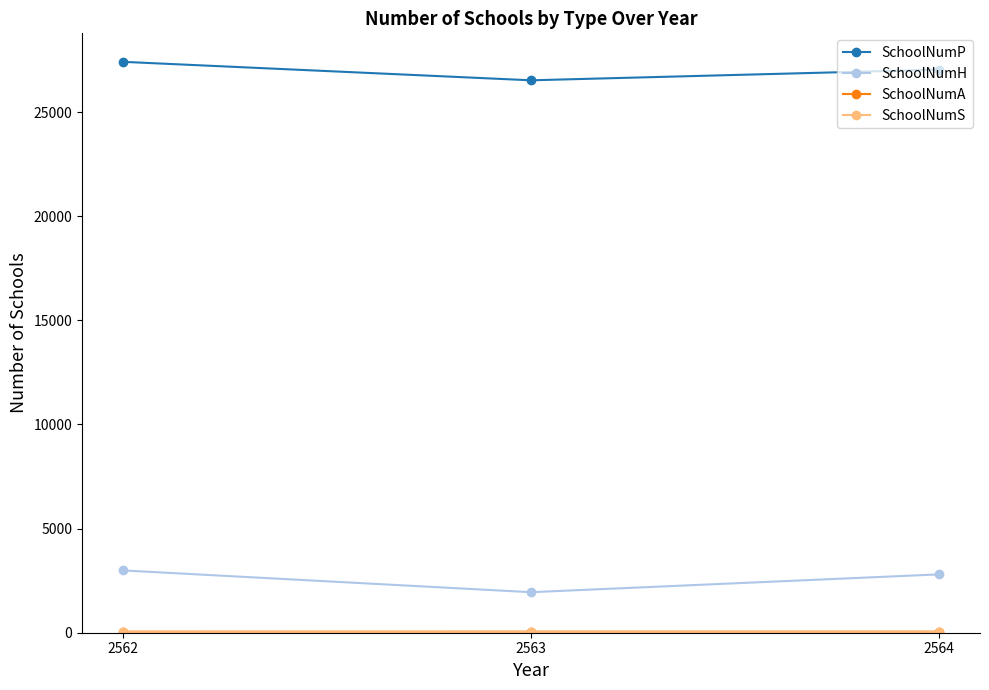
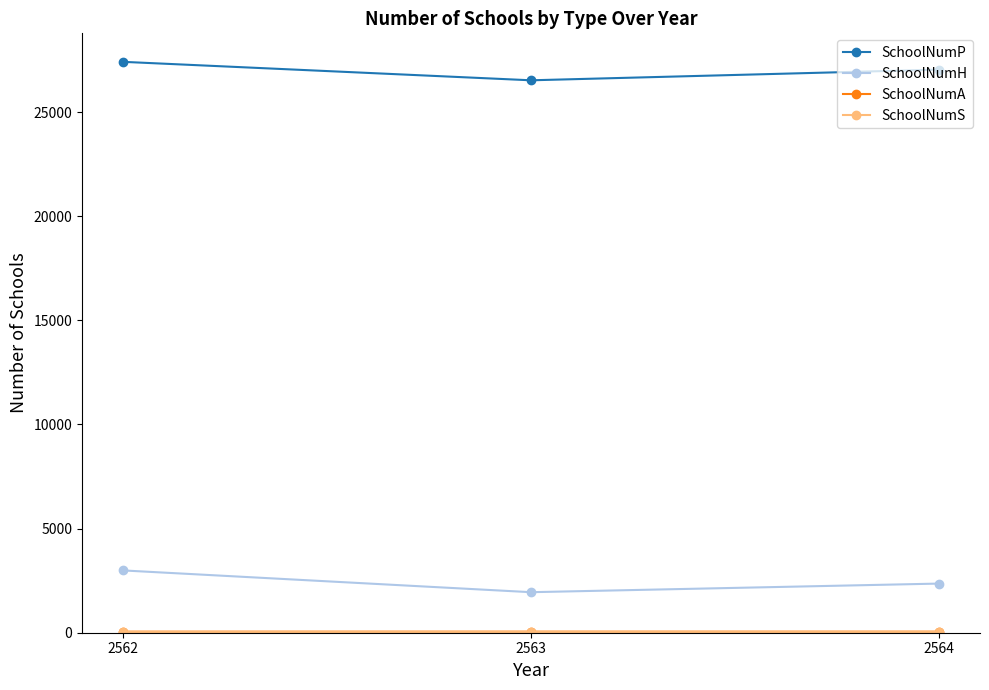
SchoolNumH, 2564: 2800 -> 2400
